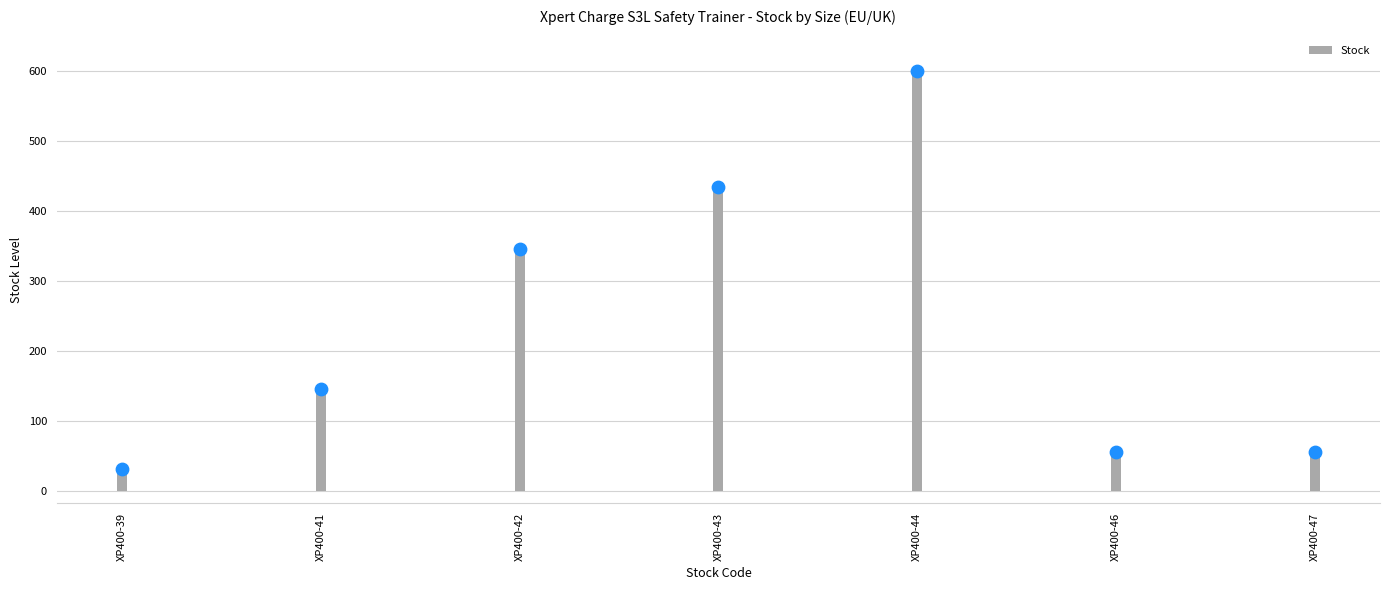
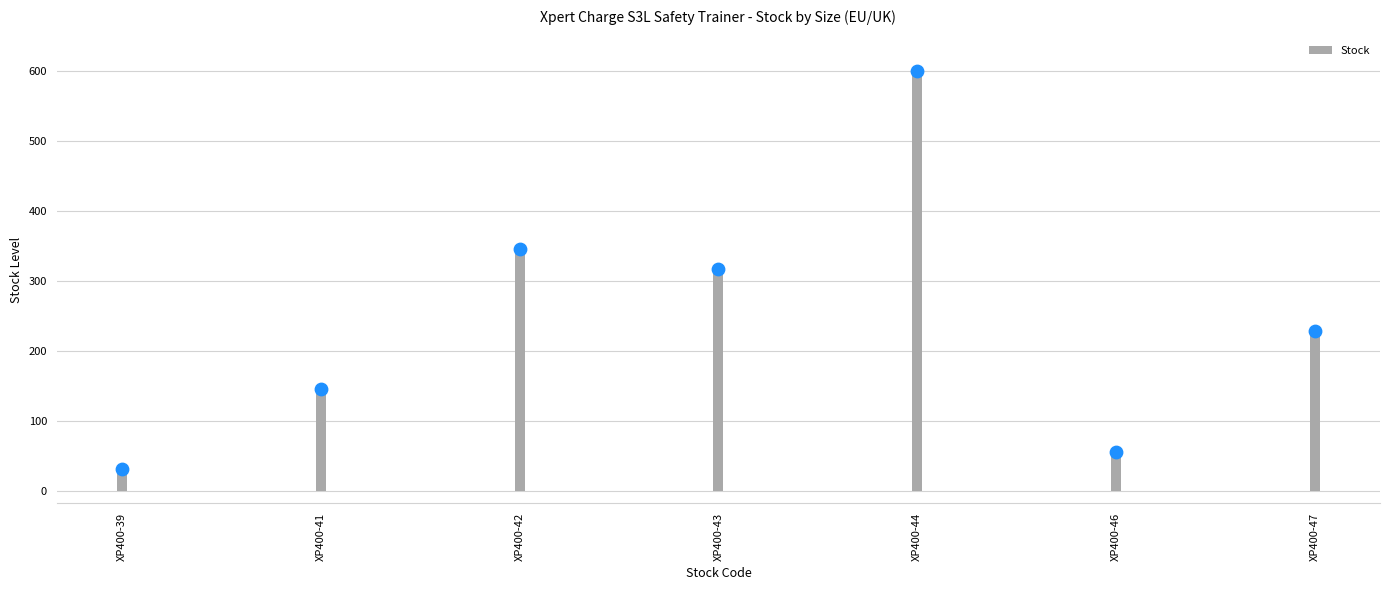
XP400-43: 440 -> 320
XP400-47: 60 -> 230
